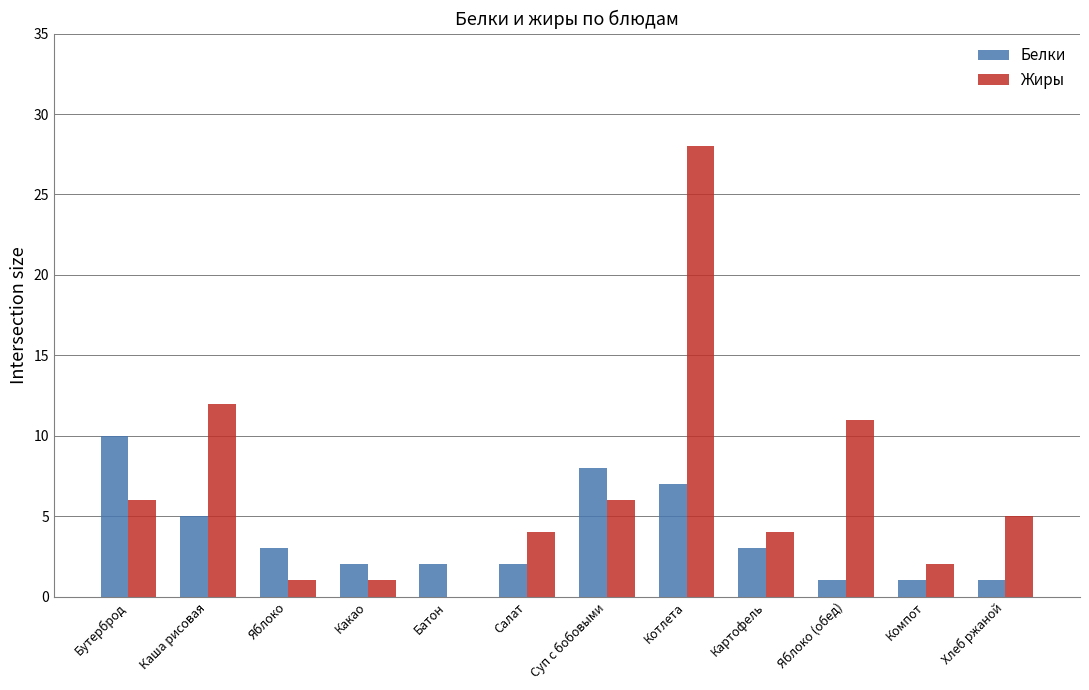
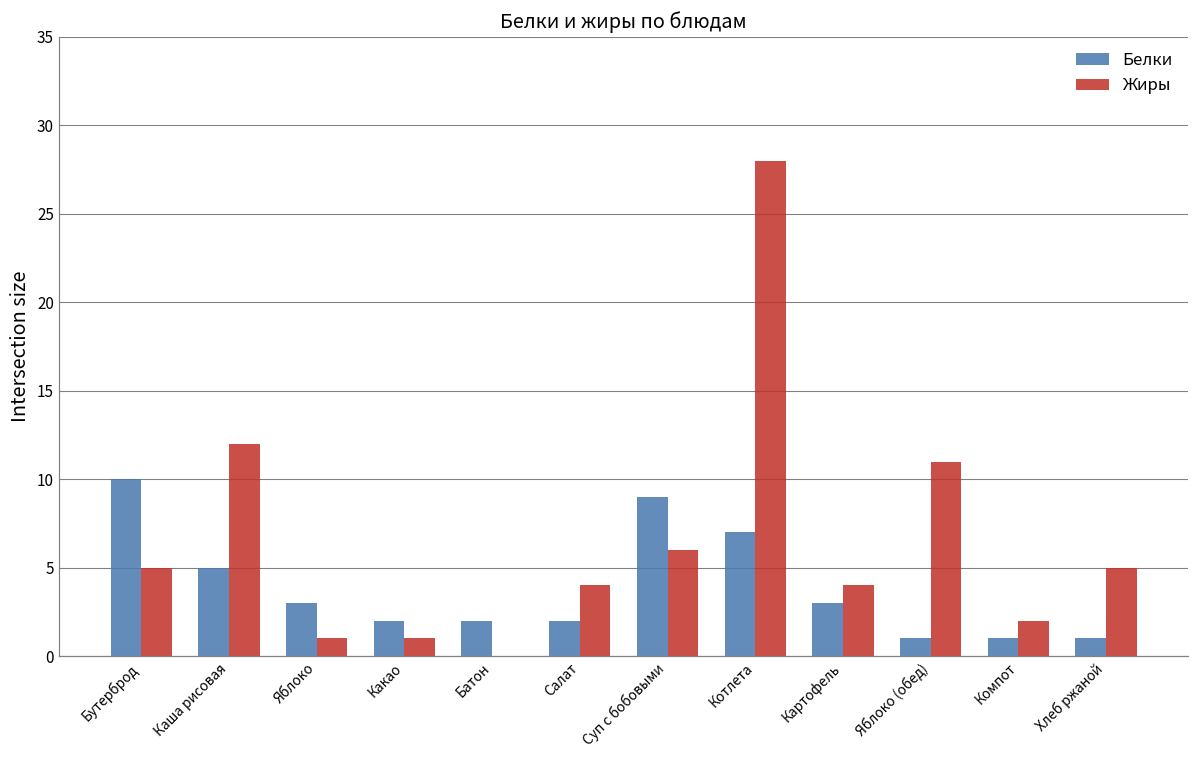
Жиры, Бутерброд: 6 -> 5
Белки, Суп с бобовыми: 8 -> 9
